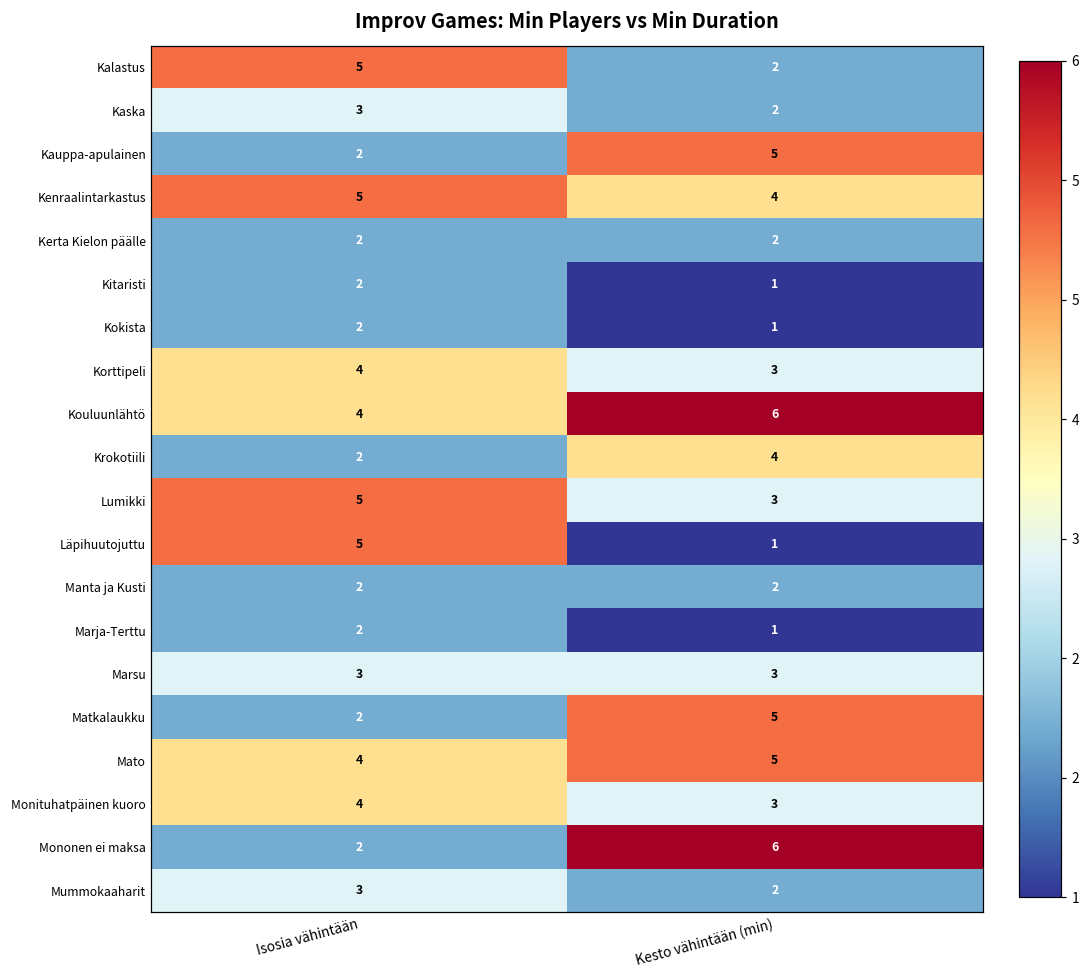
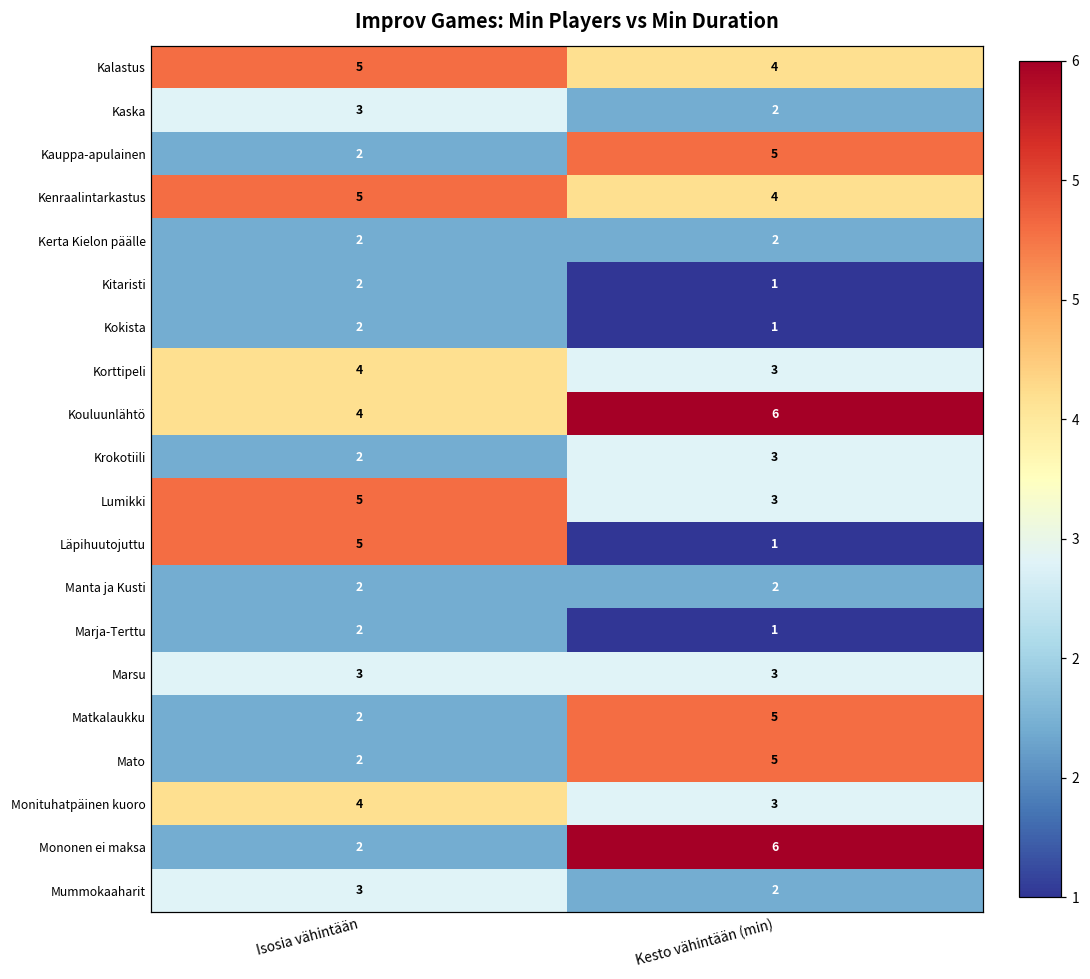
Kalastus, Kesto vähintään (min): 2 -> 4
Krokotiili, Kesto vähintään (min): 4 -> 3
Mato, Isosia vähintään: 4 -> 2
